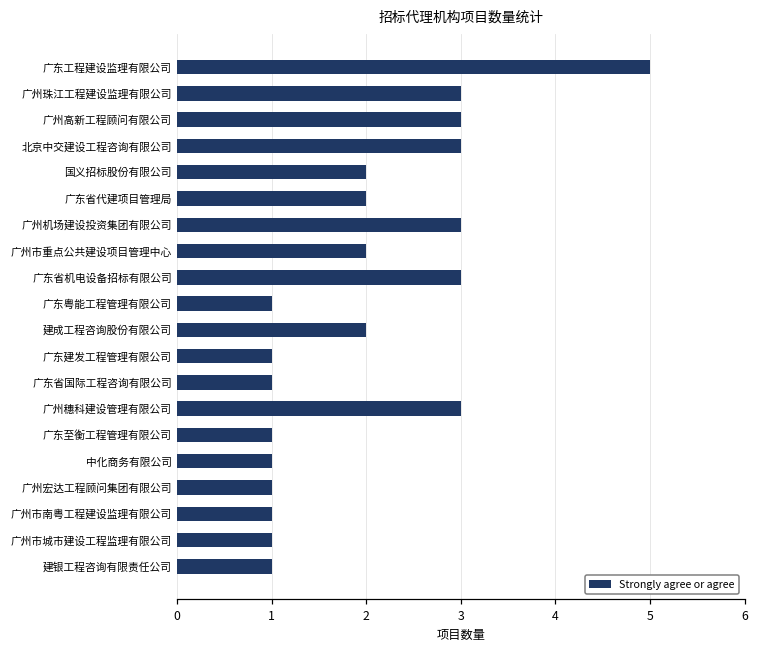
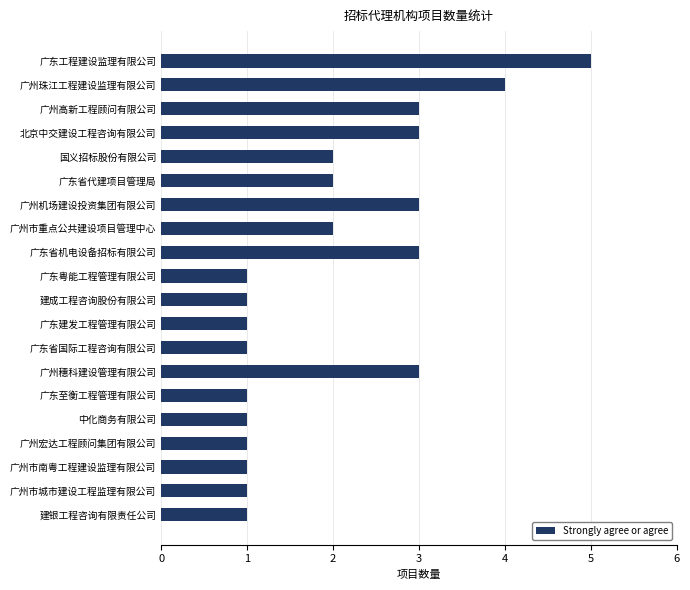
广州珠江工程建设监理有限公司: 3 -> 4
建成工程咨询股份有限公司: 2 -> 1
